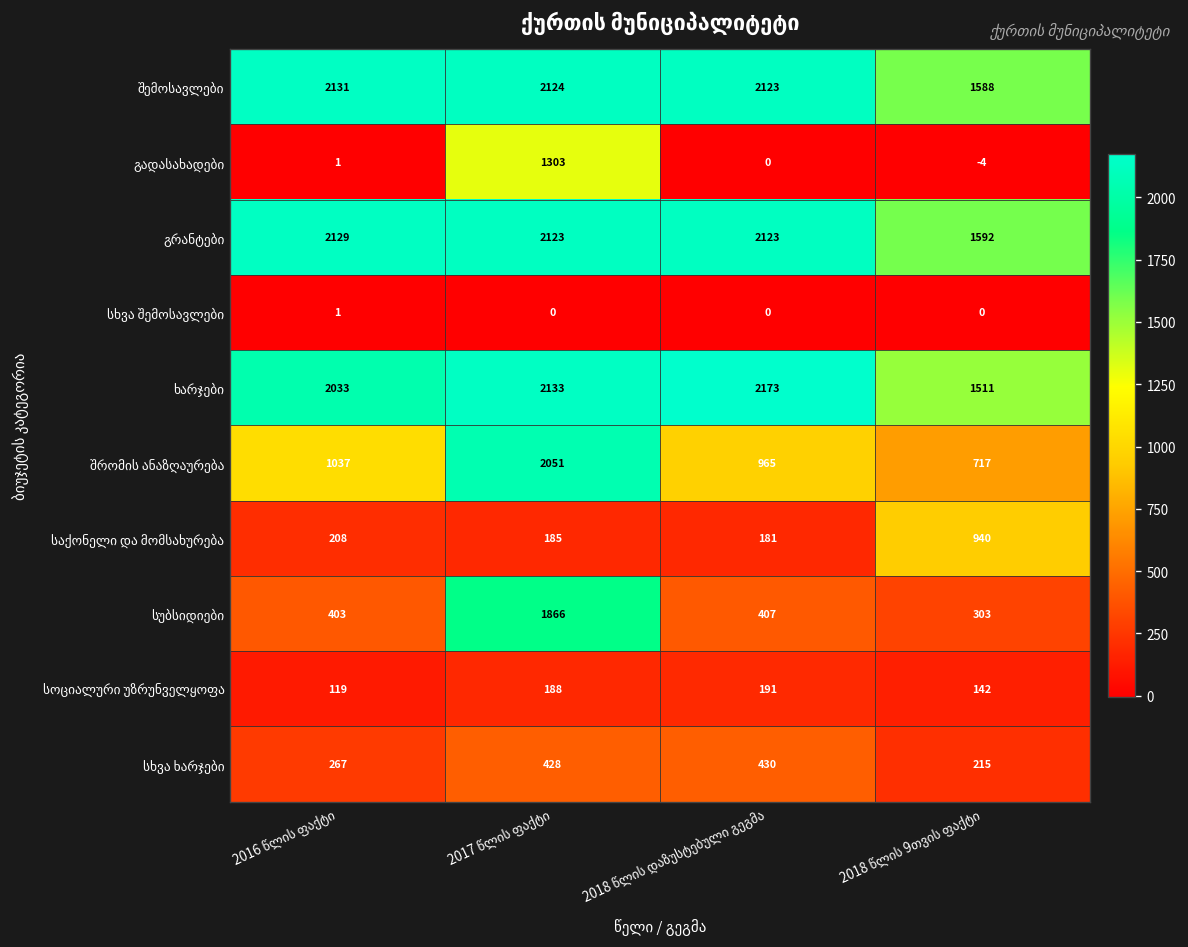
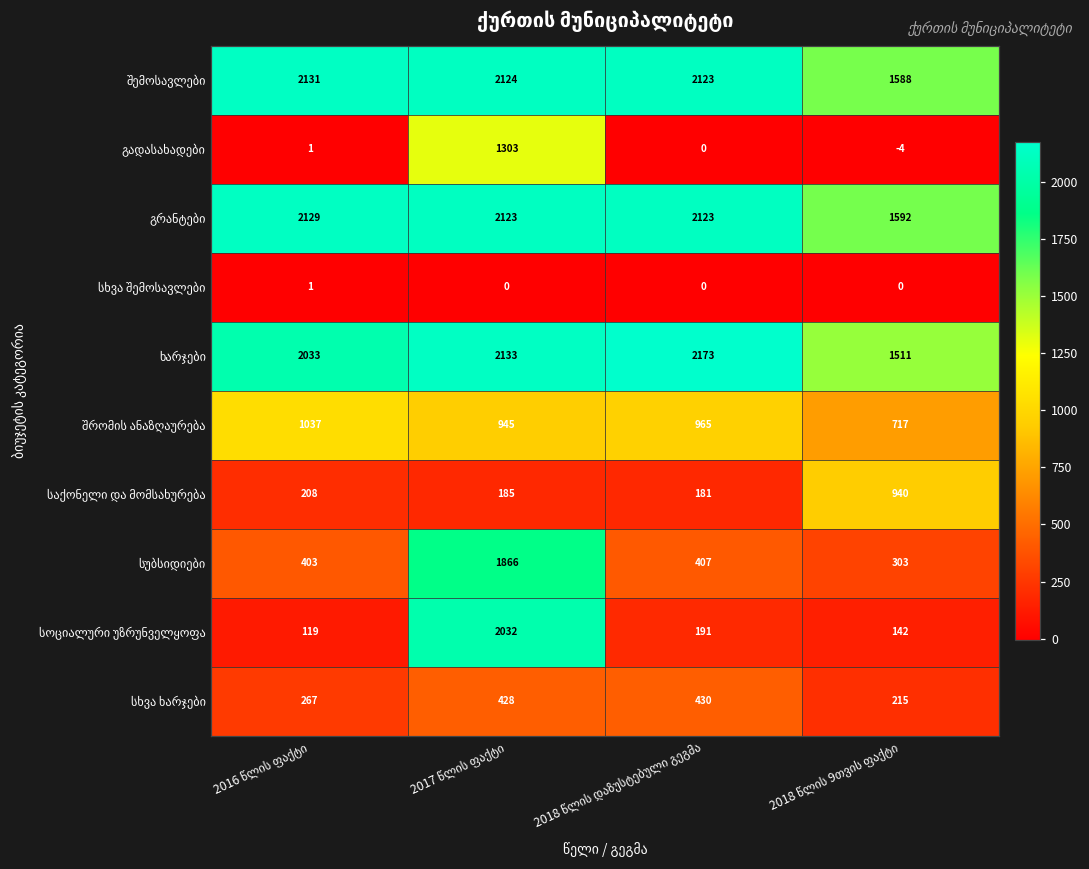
შრომის ანაზღაურება, 2017 წლის ფაქტი: 2051 -> 945
სოციალური უზრუნველყოფა, 2017 წლის ფაქტი: 188 -> 2032
